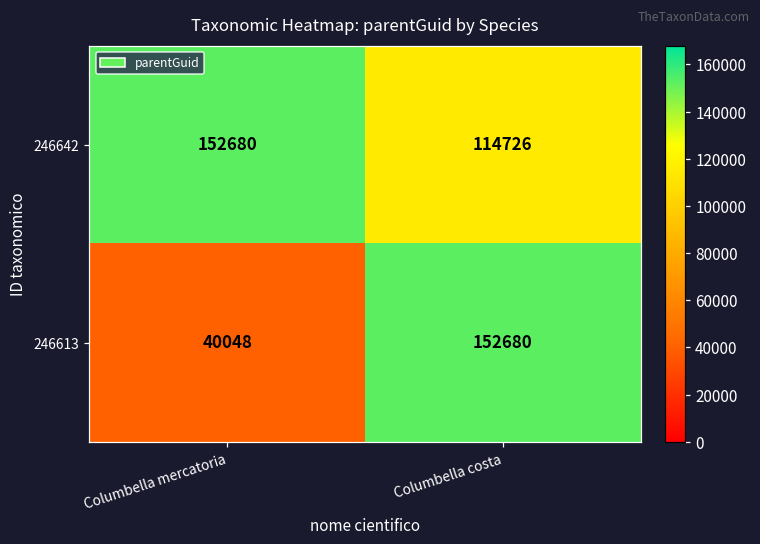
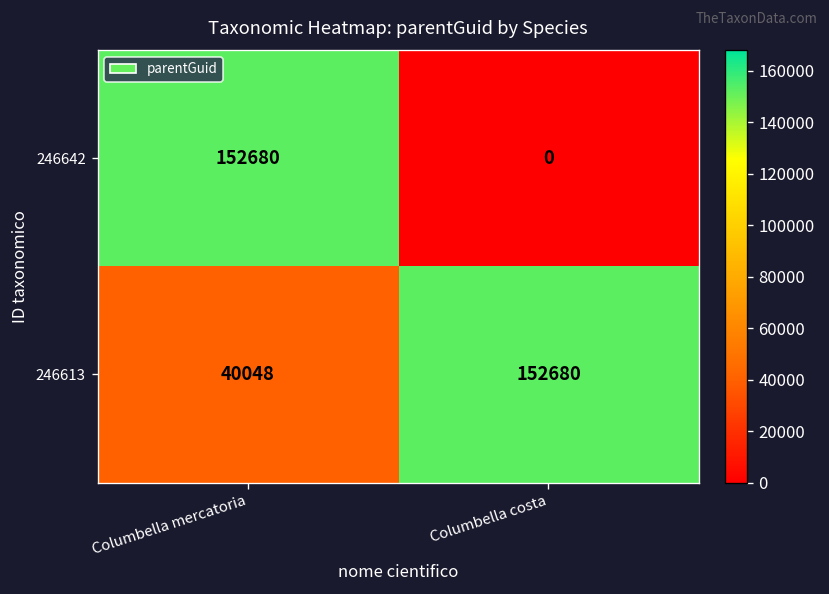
246642, Columbella costa: 114726 -> 0
